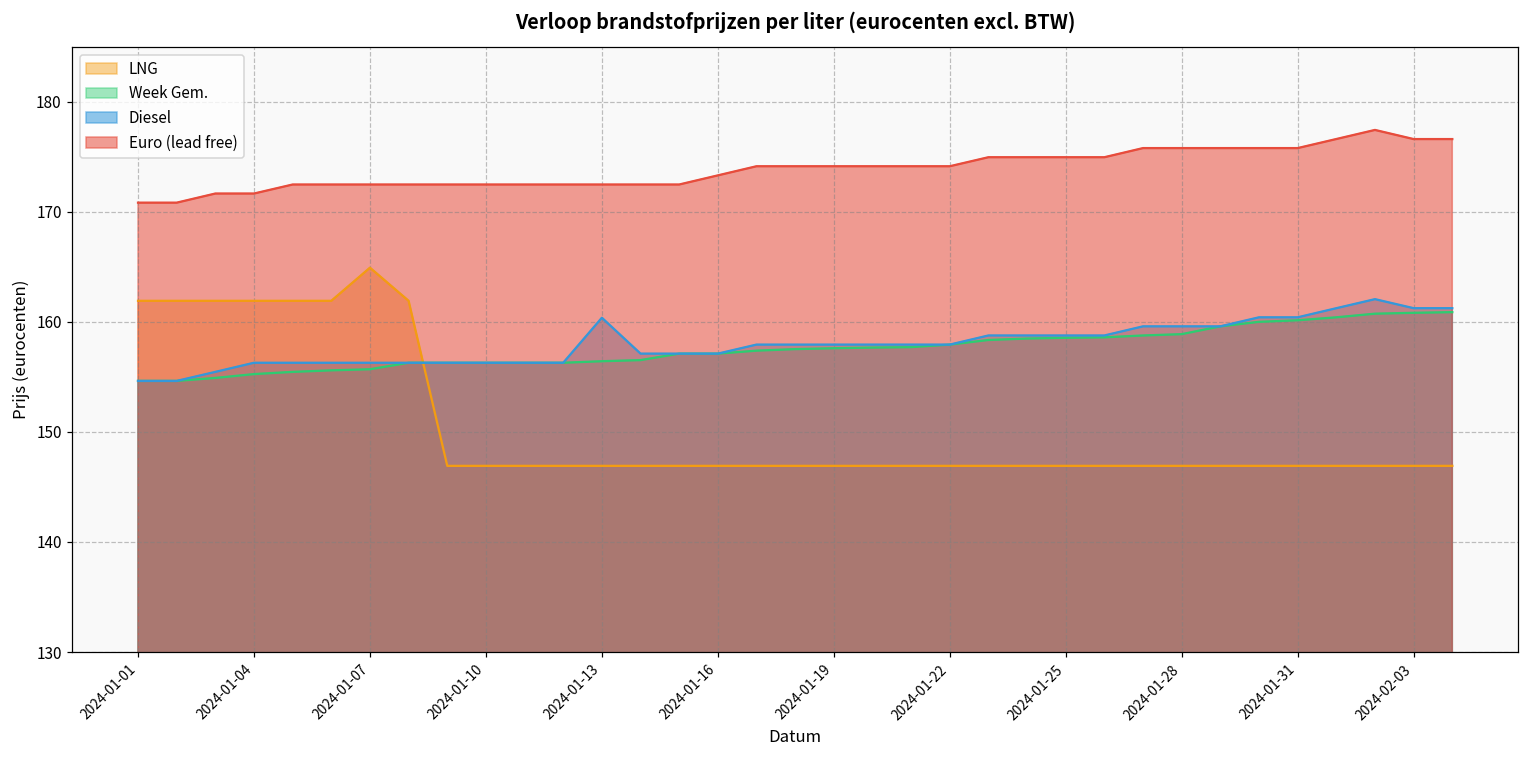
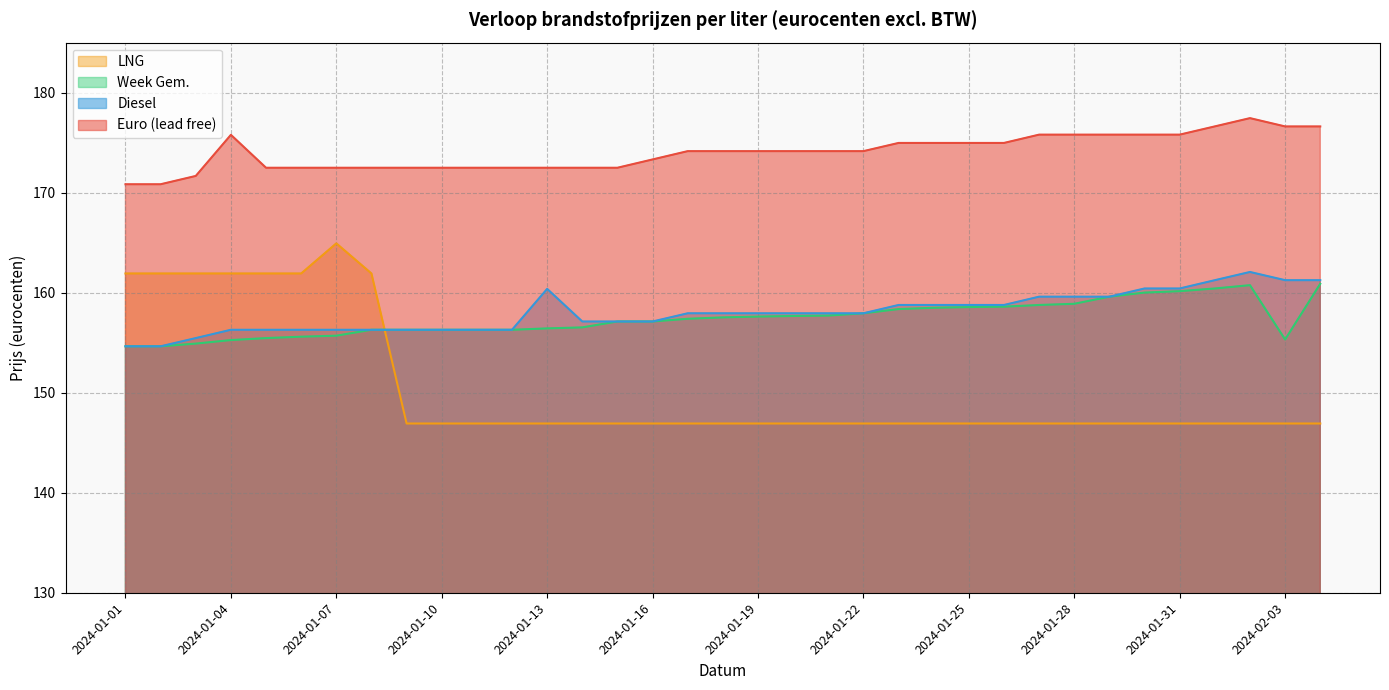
Euro (lead free), 2024-01-04: 171.7 -> 175.8
Week Gem., 2024-02-03: 160.8 -> 155.3
